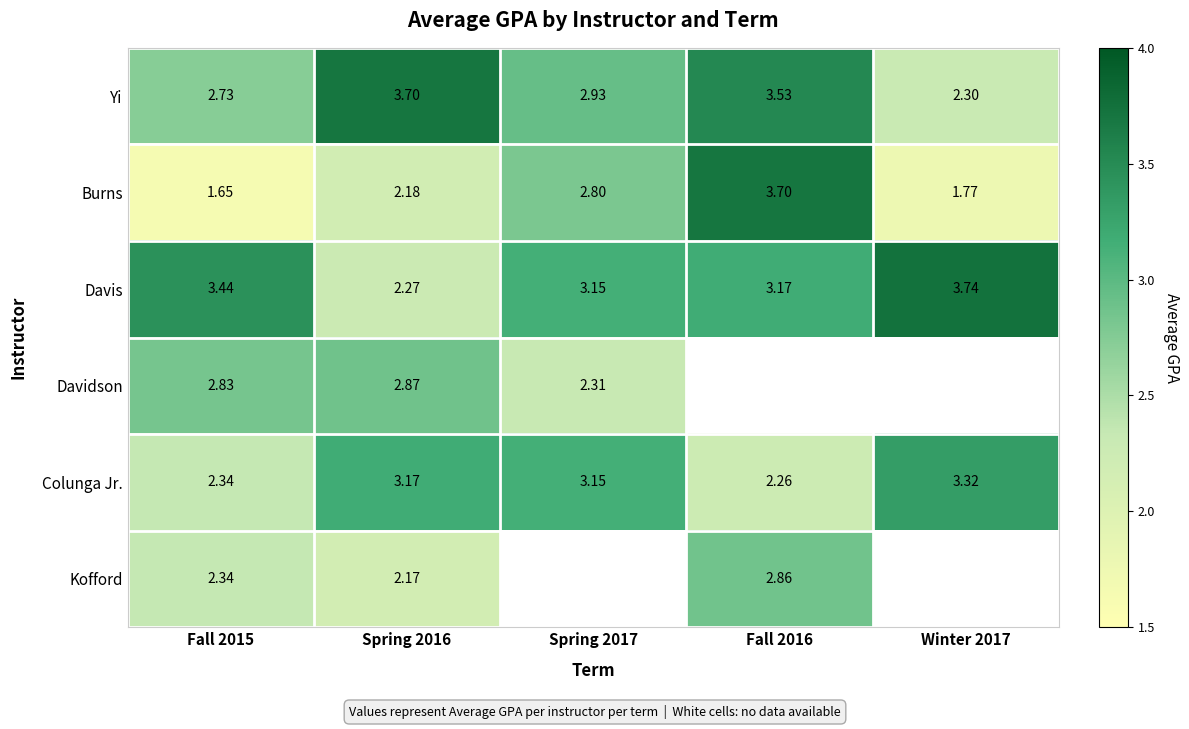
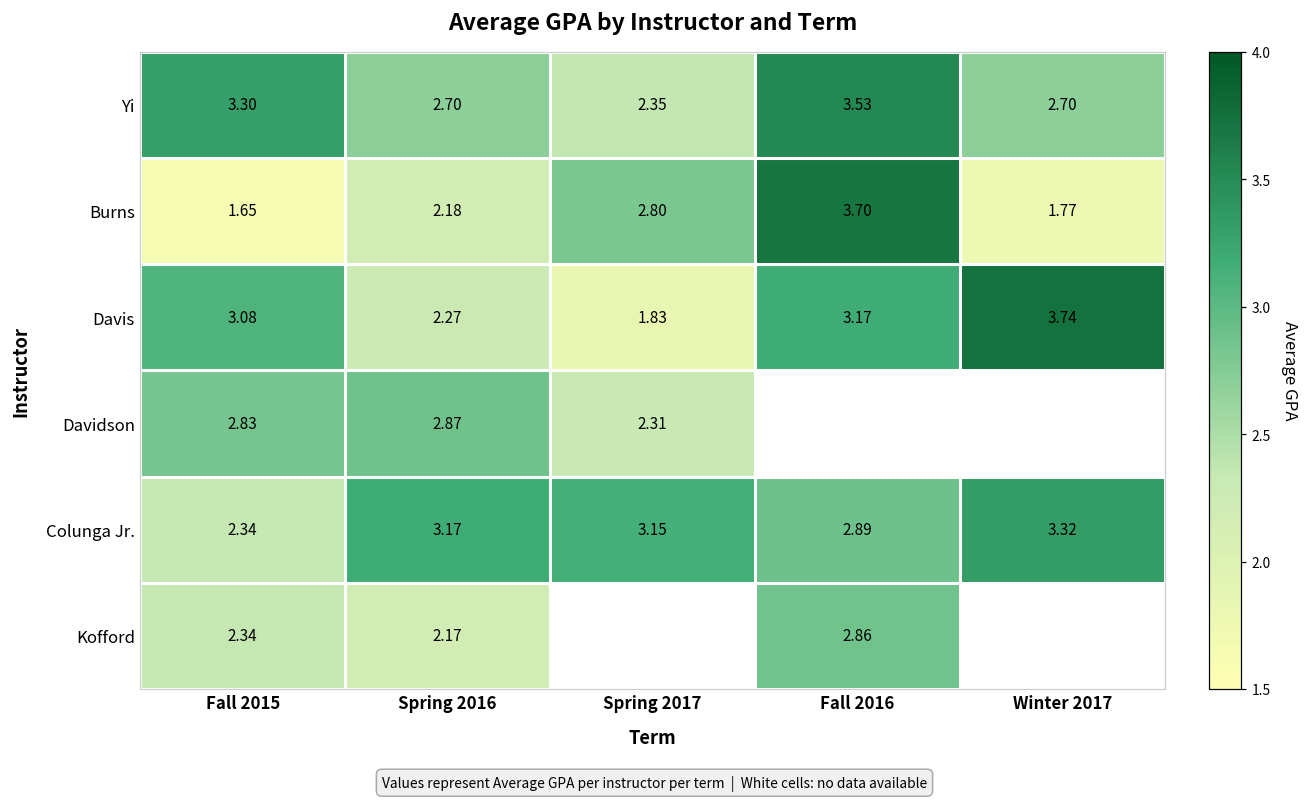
Yi, Fall 2015: 2.73 -> 3.30
Yi, Spring 2016: 3.70 -> 2.70
Yi, Spring 2017: 2.93 -> 2.35
Yi, Winter 2017: 2.30 -> 2.70
Davis, Fall 2015: 3.44 -> 3.08
Davis, Spring 2017: 3.15 -> 1.83
Colunga Jr., Fall 2016: 2.26 -> 2.89
